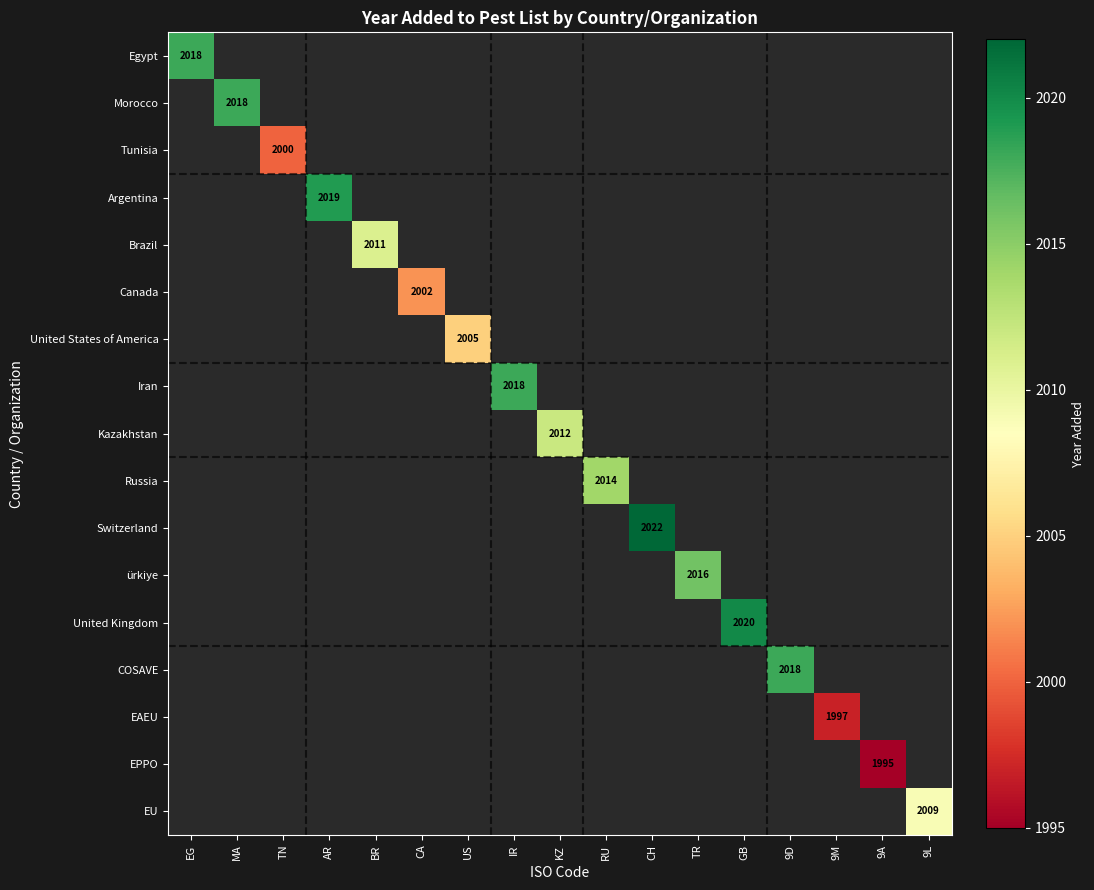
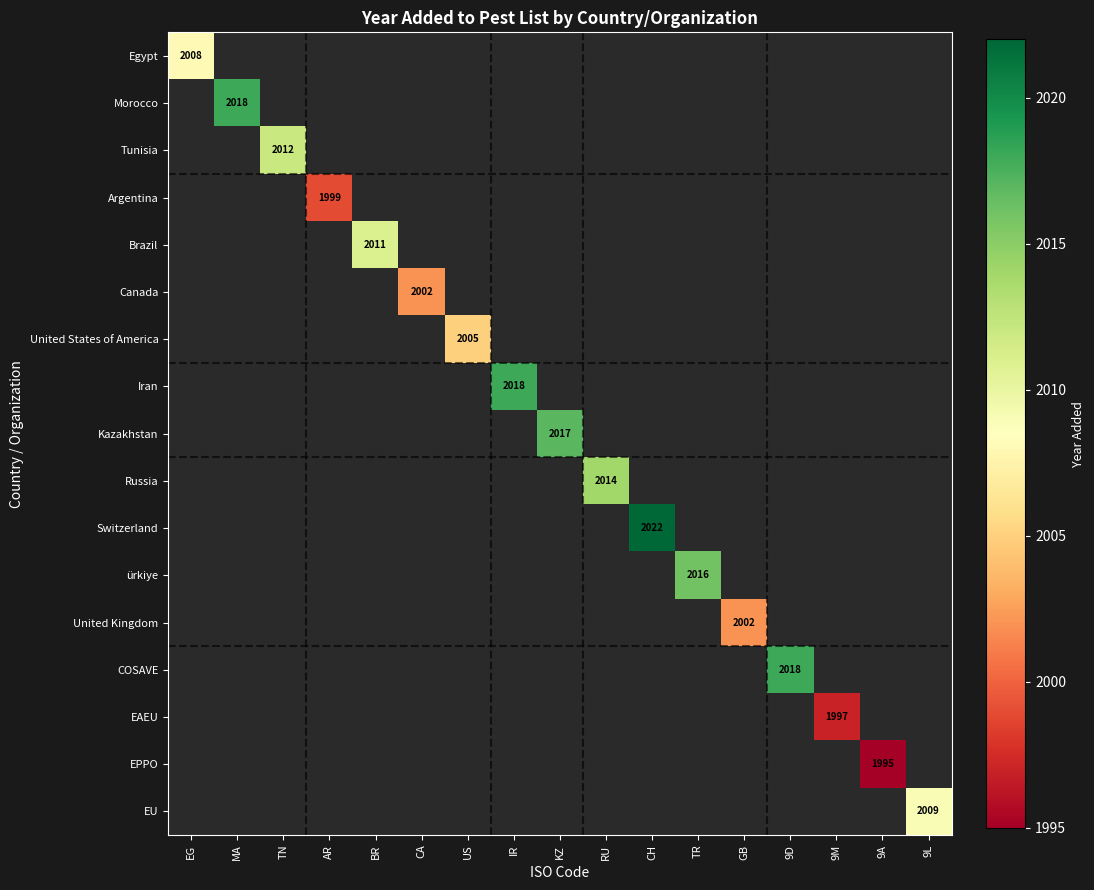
Egypt, EG: 2018 -> 2008
Tunisia, TN: 2000 -> 2012
Argentina, AR: 2019 -> 1999
Kazakhstan, KZ: 2012 -> 2017
United Kingdom, GB: 2020 -> 2002
